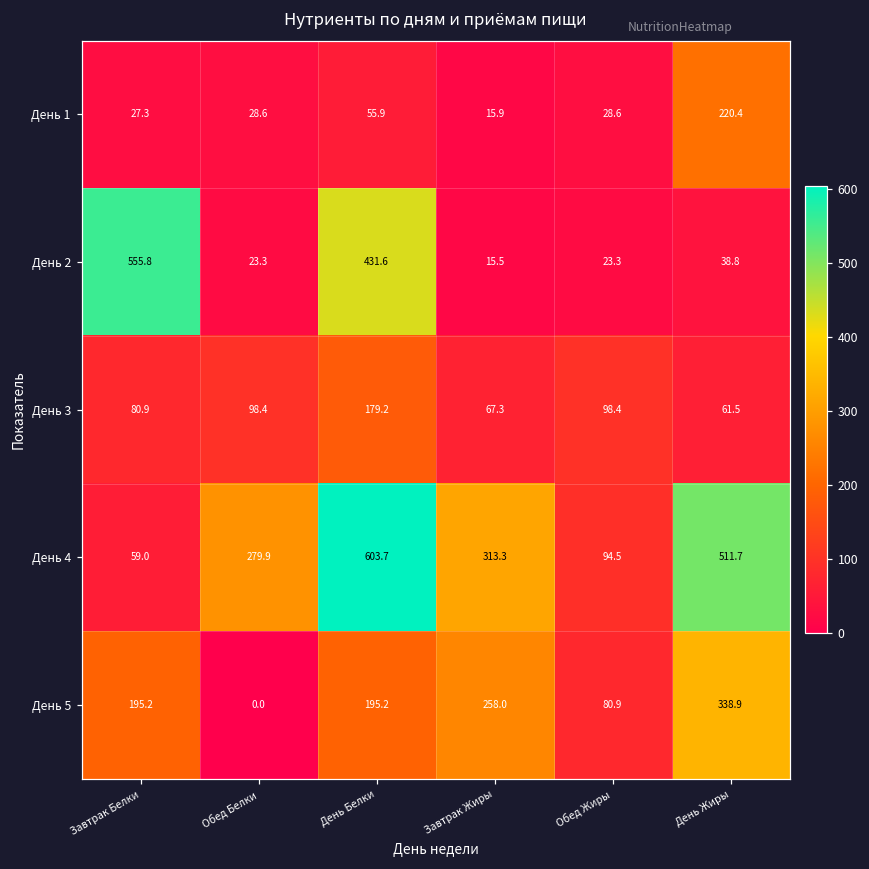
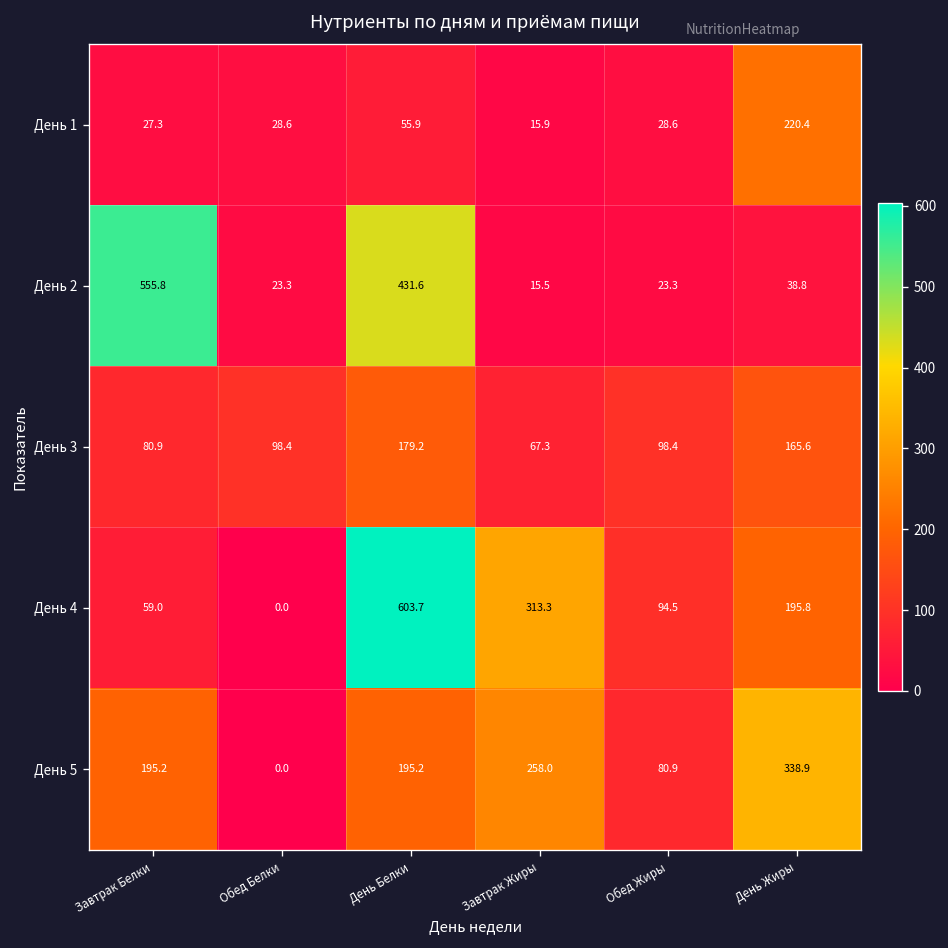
День 3, День Жиры: 61.5 -> 165.6
День 4, Обед Белки: 279.9 -> 0.0
День 4, День Жиры: 511.7 -> 195.8
